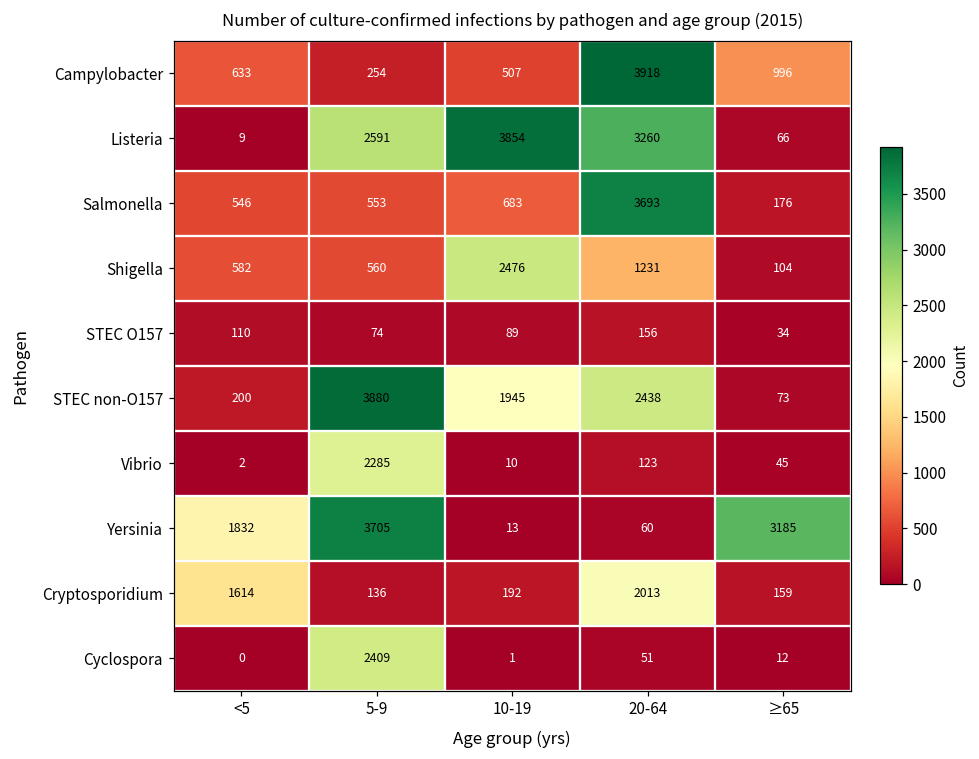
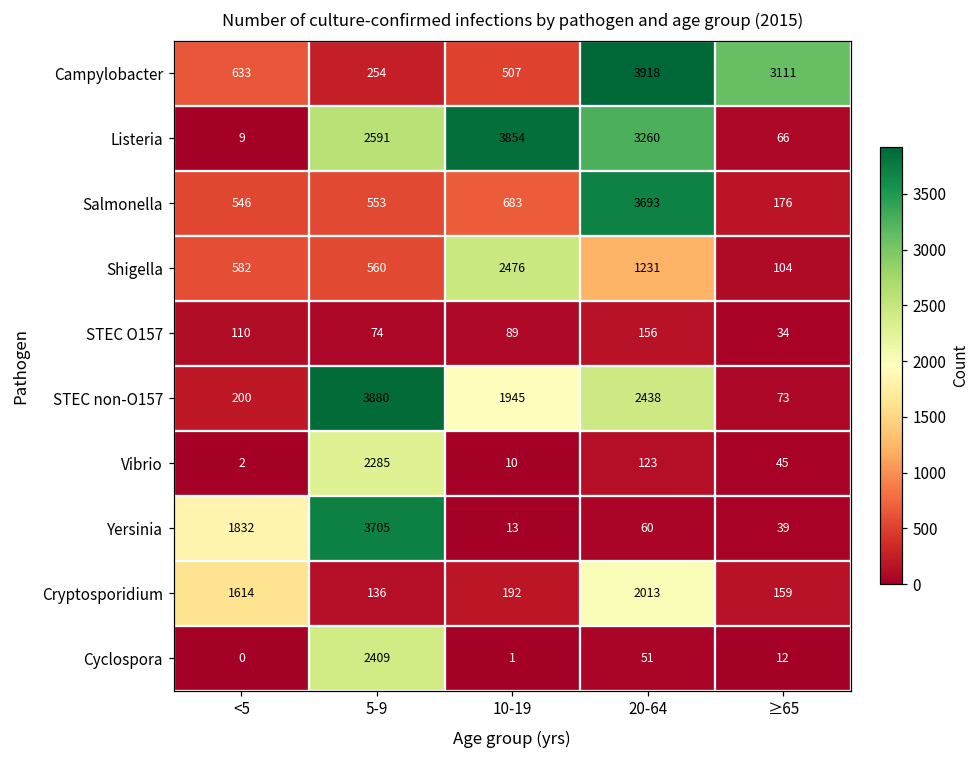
Campylobacter, ≥65: 996 -> 3111
Yersinia, ≥65: 3185 -> 39
